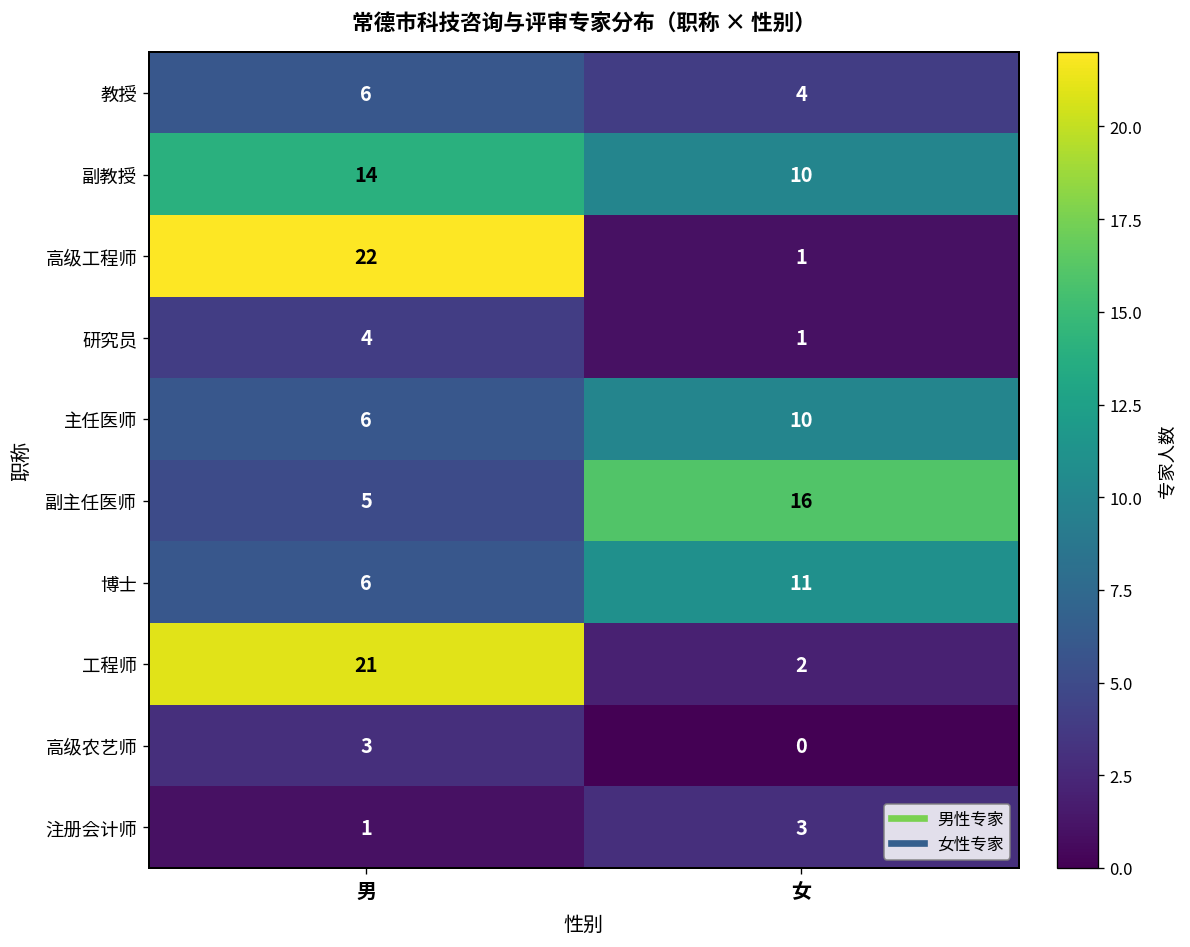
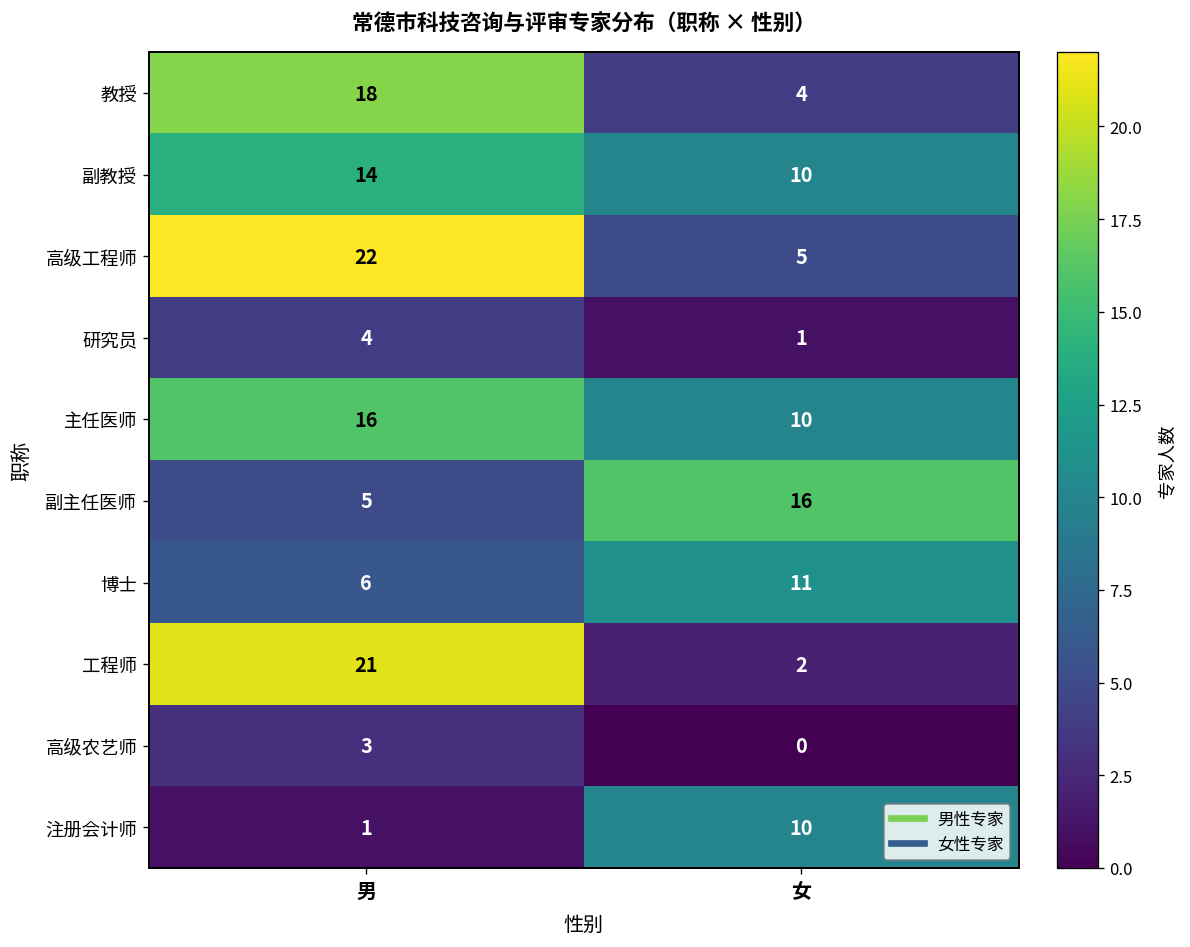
教授, 男: 6 -> 18
高级工程师, 女: 1 -> 5
主任医师, 男: 6 -> 16
注册会计师, 女: 3 -> 10
